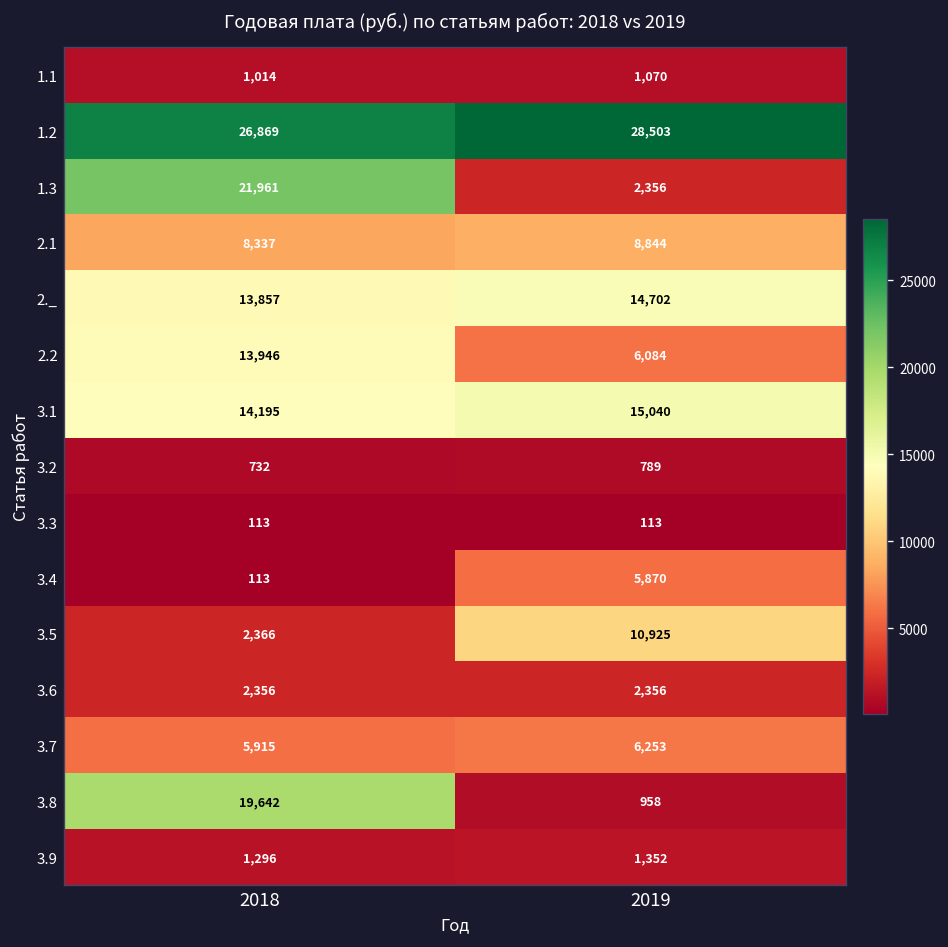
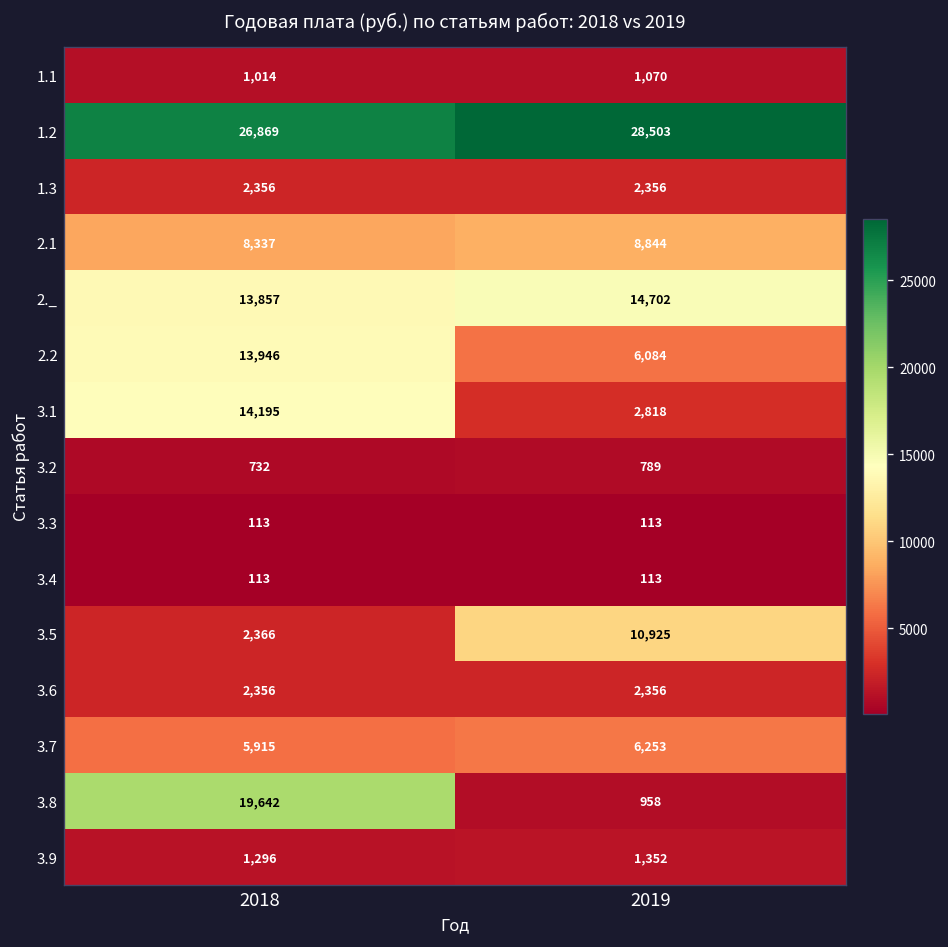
1.3, 2018: 21,961 -> 2,356
3.1, 2019: 15,040 -> 2,818
3.4, 2019: 5,870 -> 113
